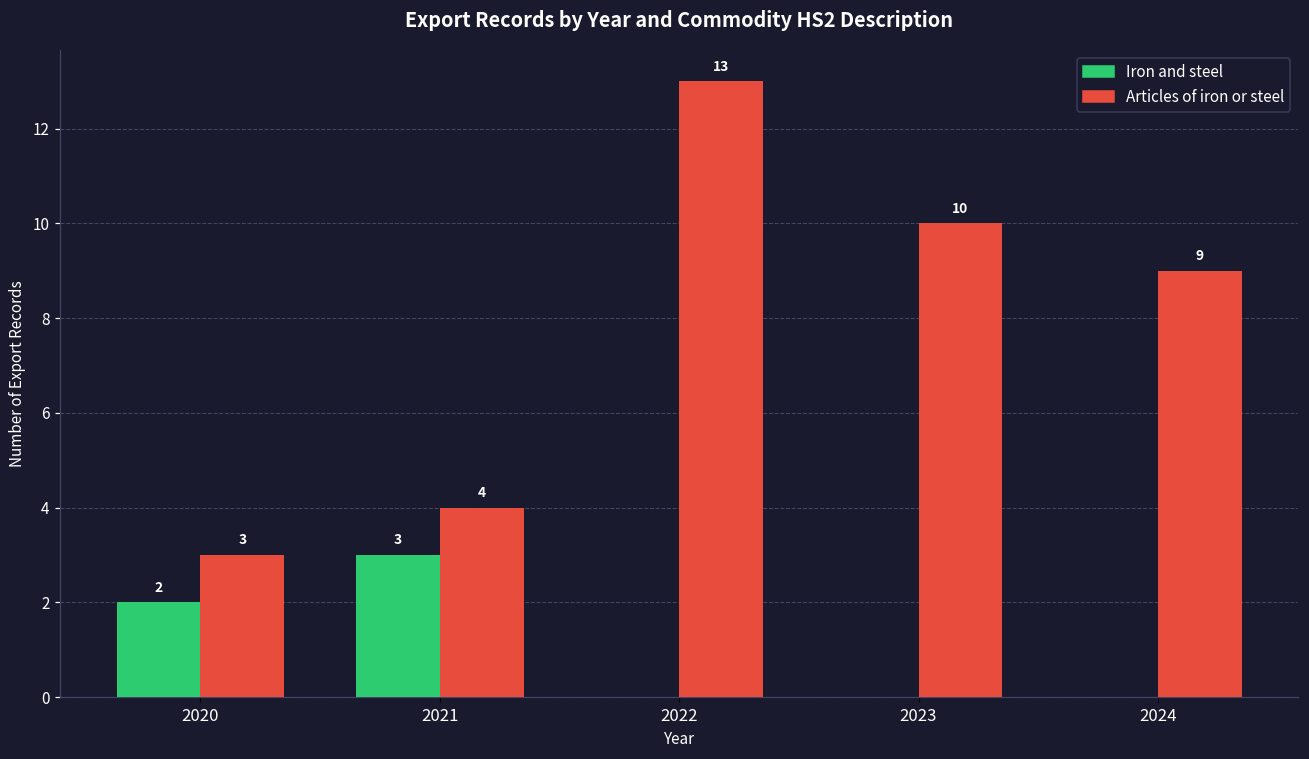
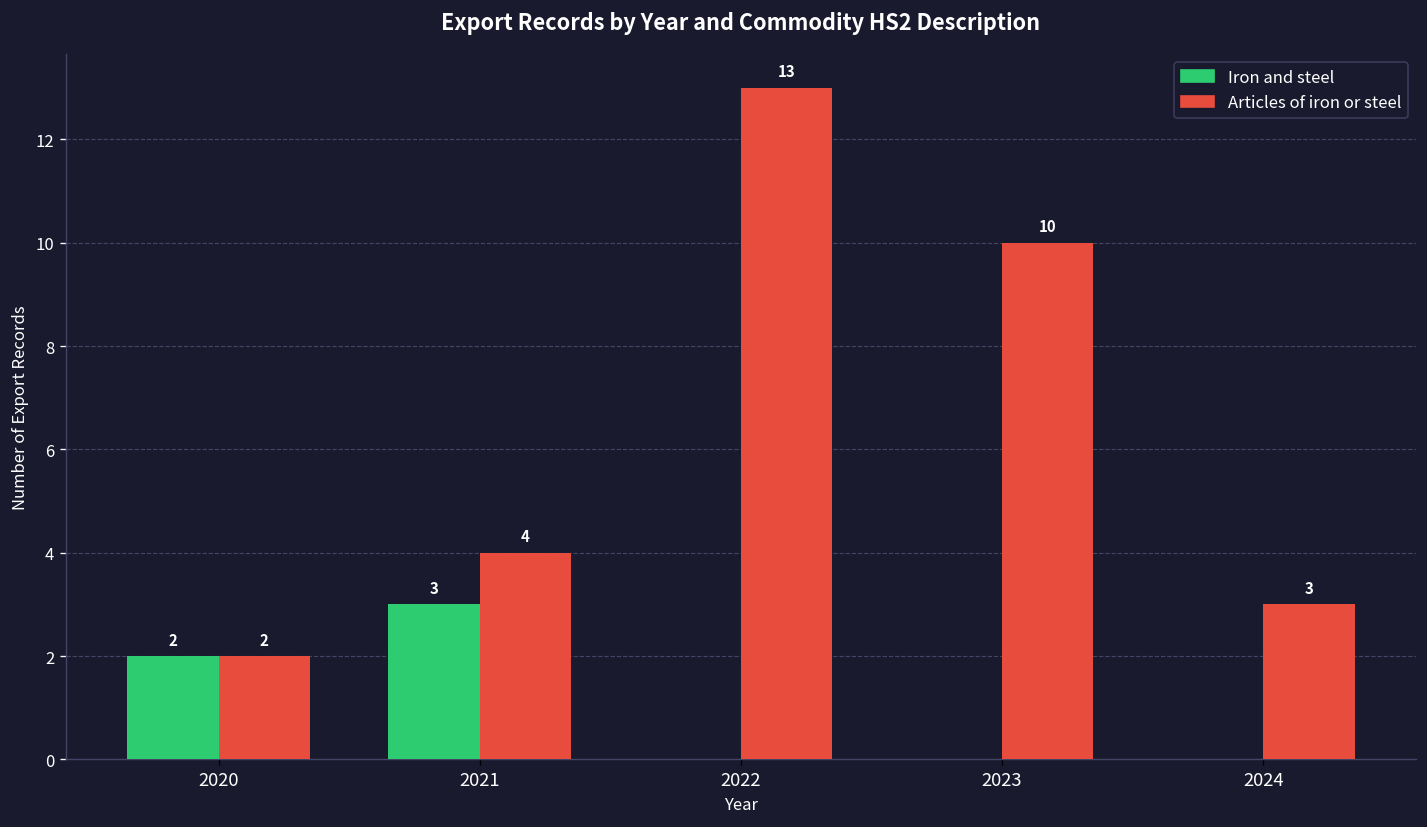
Articles of iron or steel, 2020: 3 -> 2
Articles of iron or steel, 2024: 9 -> 3
